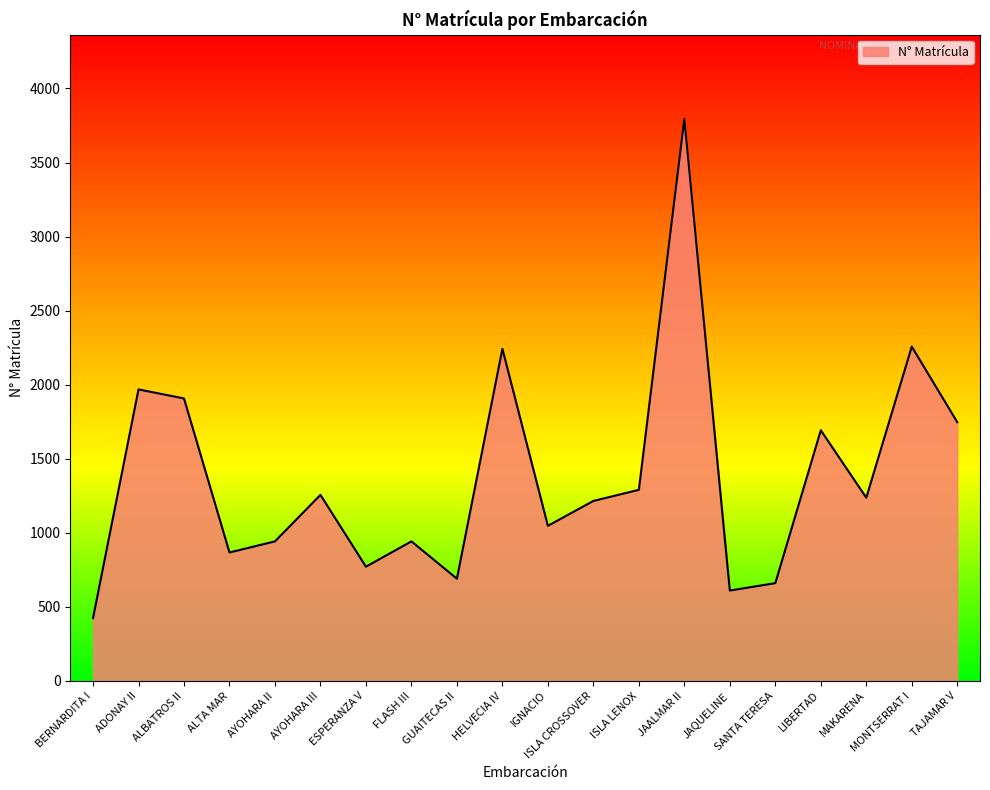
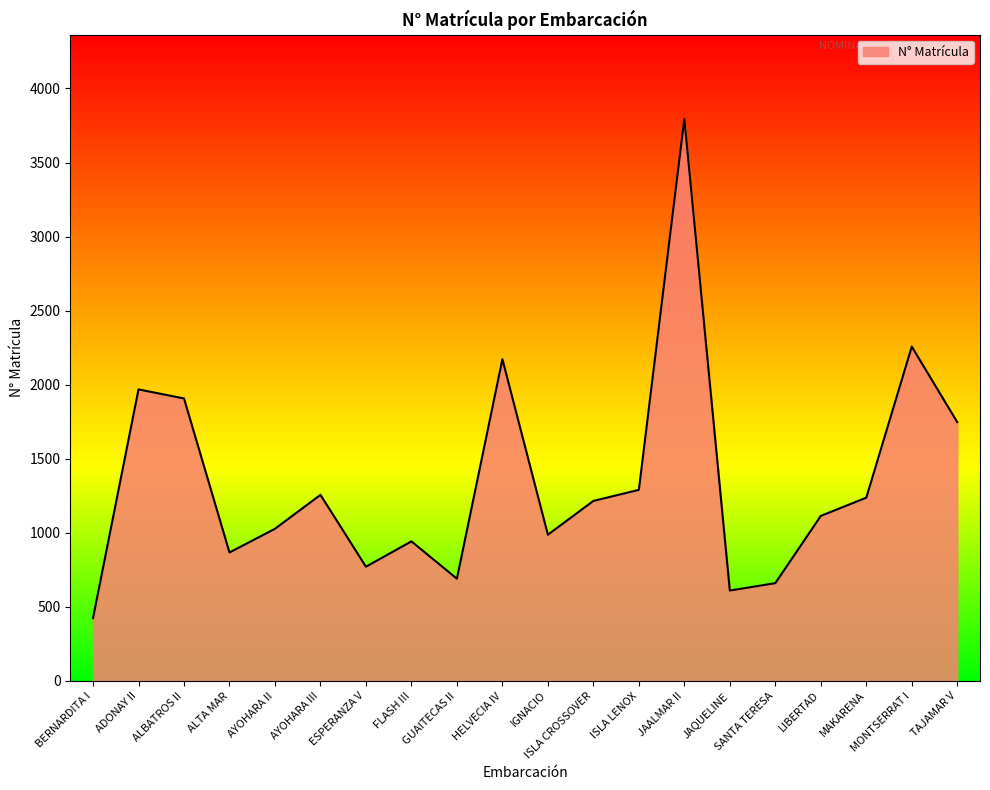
AYOHARA II: 940 -> 1030
HELVECIA IV: 2240 -> 2170
IGNACIO: 1050 -> 990
LIBERTAD: 1690 -> 1110
